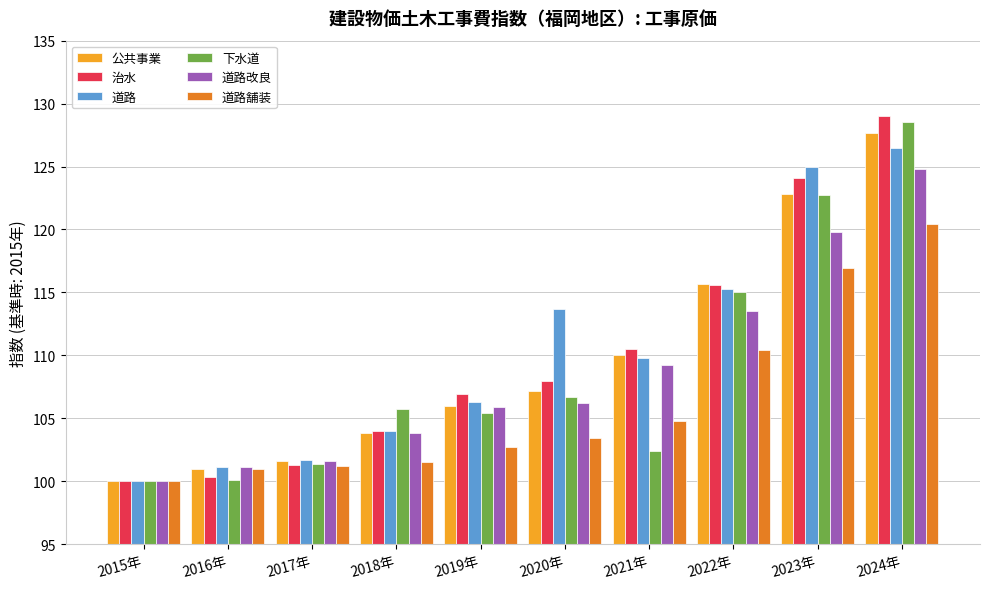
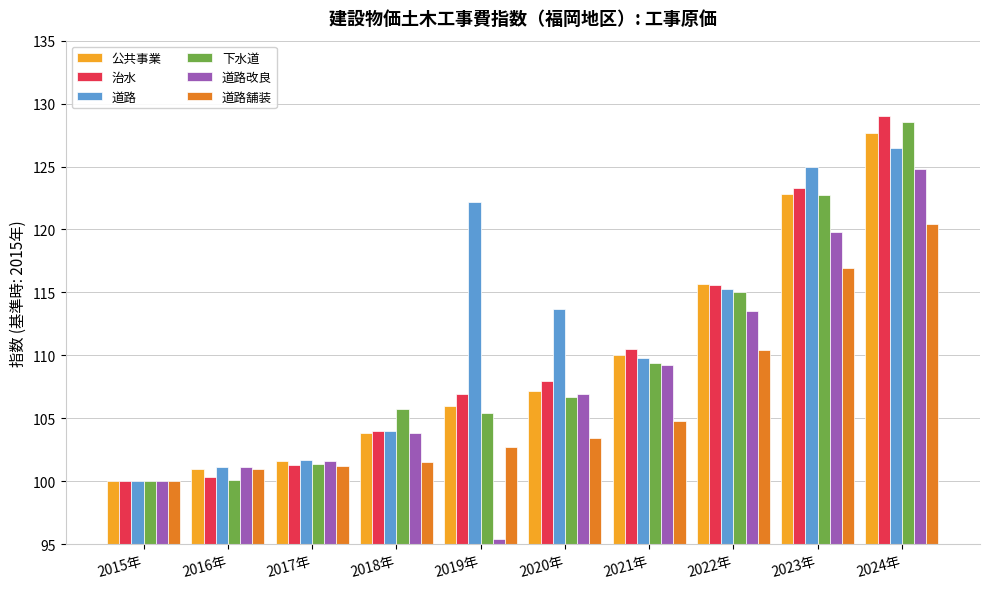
道路, 2019年: 106.3 -> 122.2
道路改良, 2019年: 105.9 -> 95.4
道路改良, 2020年: 106.2 -> 106.9
下水道, 2021年: 102.4 -> 109.4
治水, 2023年: 124.1 -> 123.3
